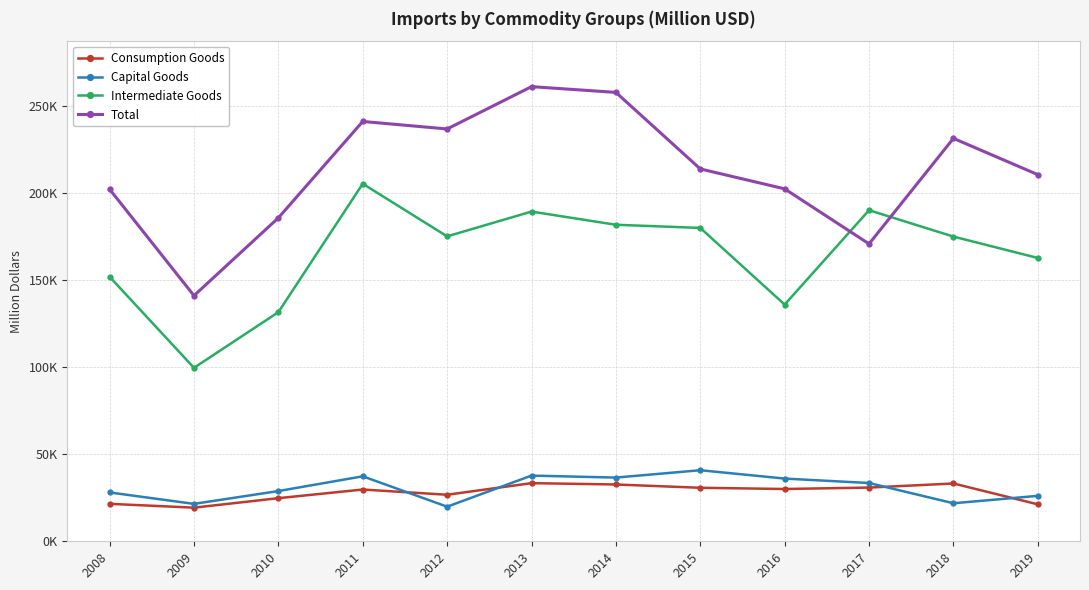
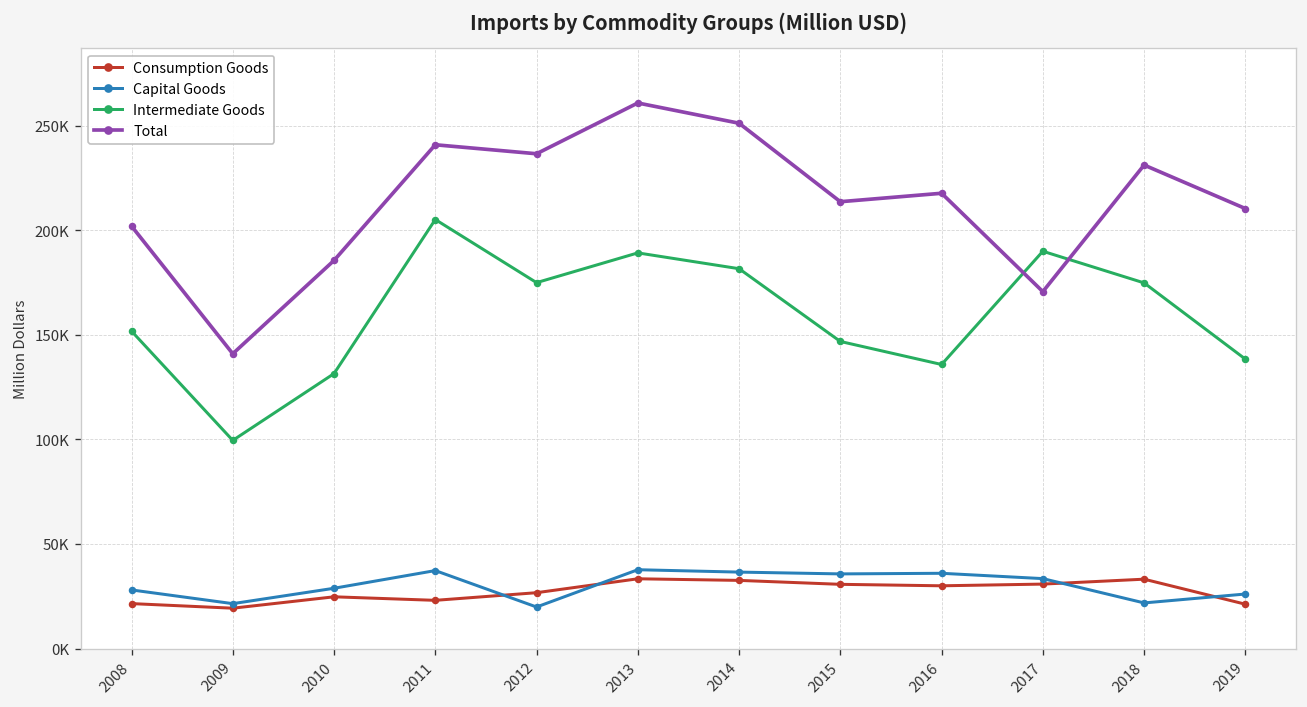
Consumption Goods, 2011: 30000 -> 23000
Total, 2014: 258000 -> 251000
Capital Goods, 2015: 41000 -> 36000
Intermediate Goods, 2015: 180000 -> 147000
Total, 2016: 202000 -> 218000
Intermediate Goods, 2019: 163000 -> 138000
